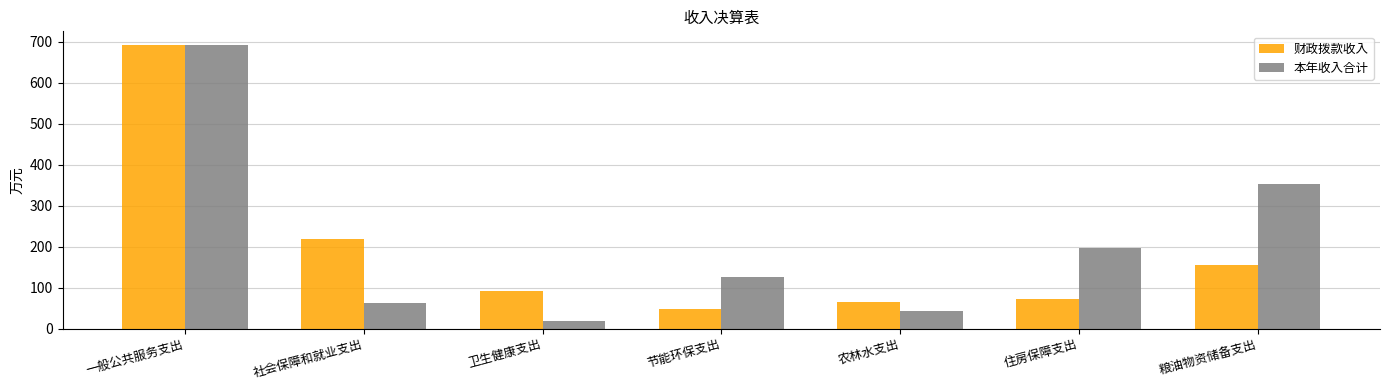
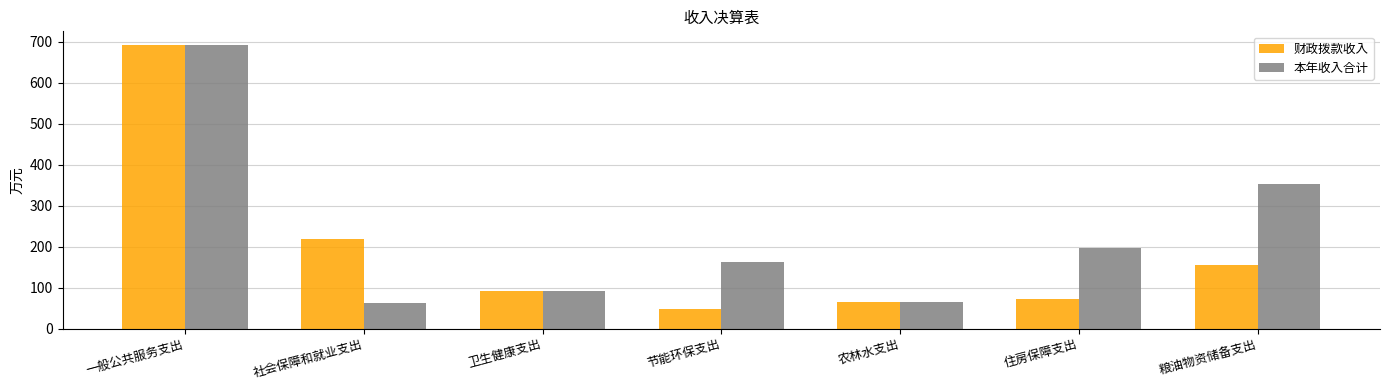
本年收入合计, 卫生健康支出: 20 -> 90
本年收入合计, 节能环保支出: 130 -> 160
本年收入合计, 农林水支出: 40 -> 60
